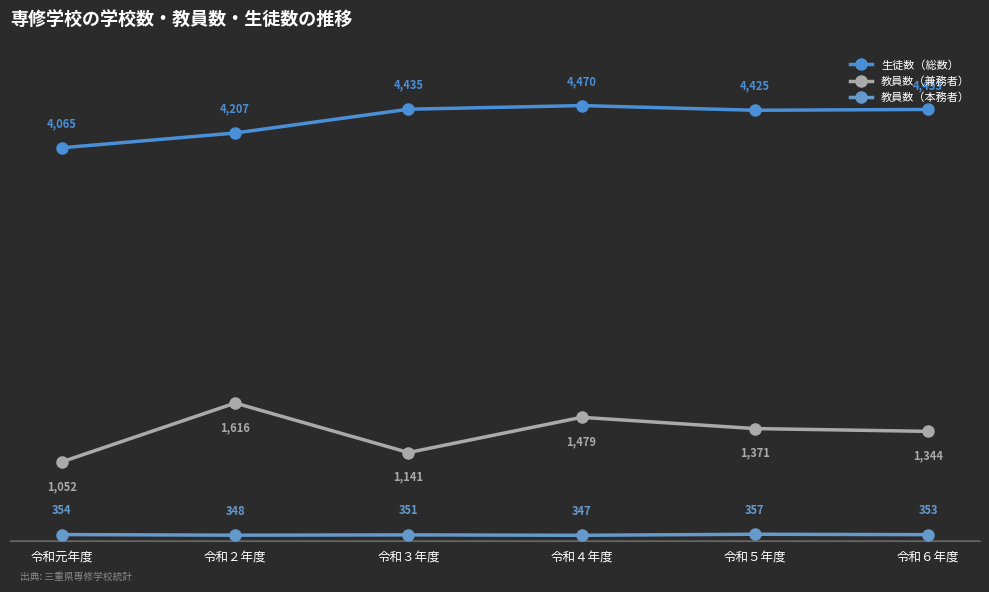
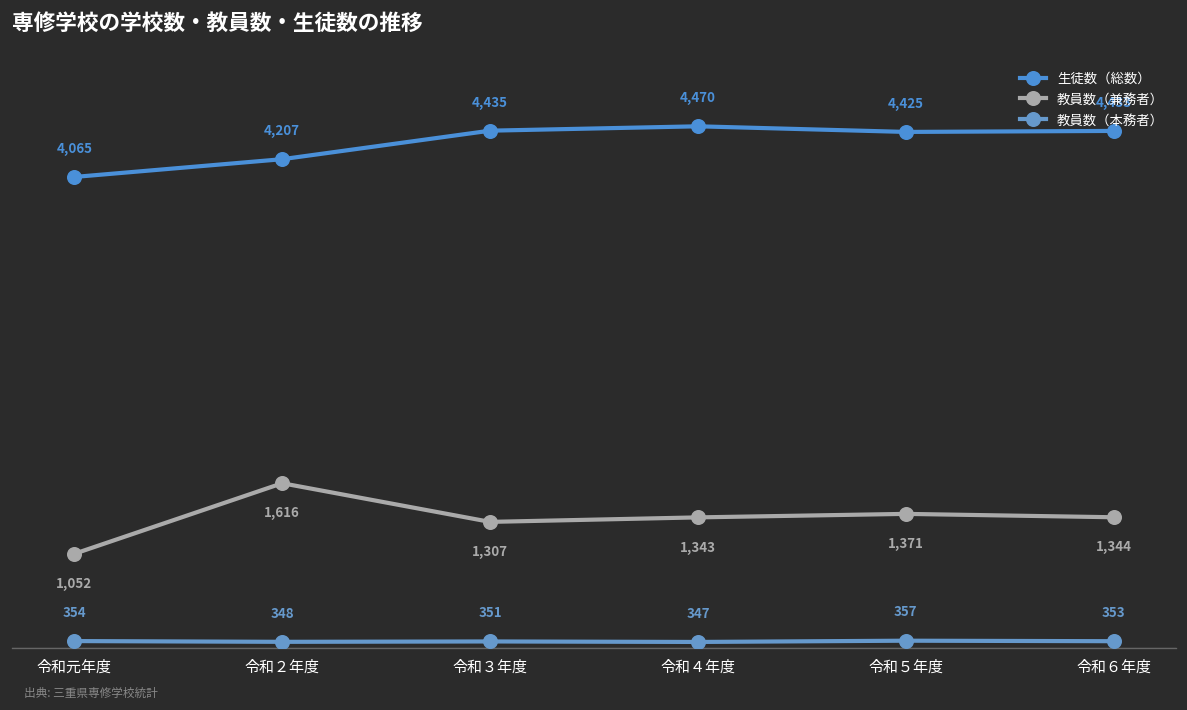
教員数（兼務者）, 令和３年度: 1,141 -> 1,307
教員数（兼務者）, 令和４年度: 1,479 -> 1,343
